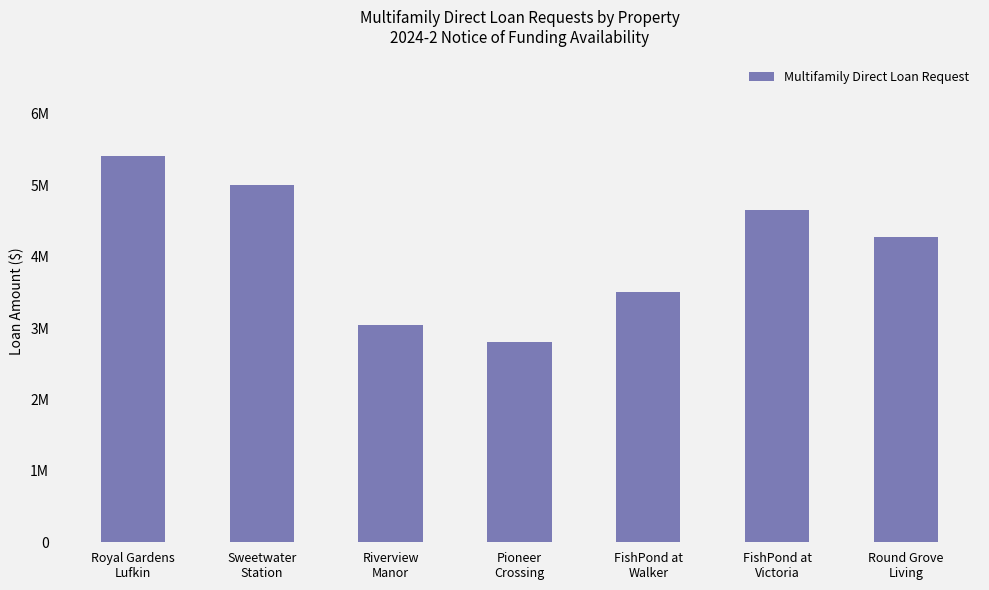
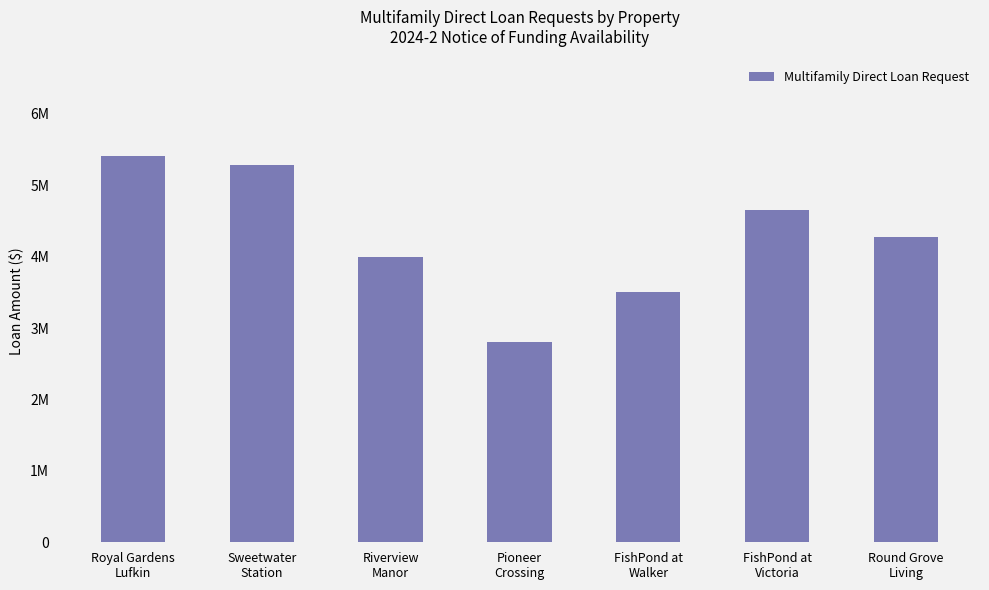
Sweetwater Station: 5000000 -> 5300000
Riverview Manor: 3000000 -> 4000000
